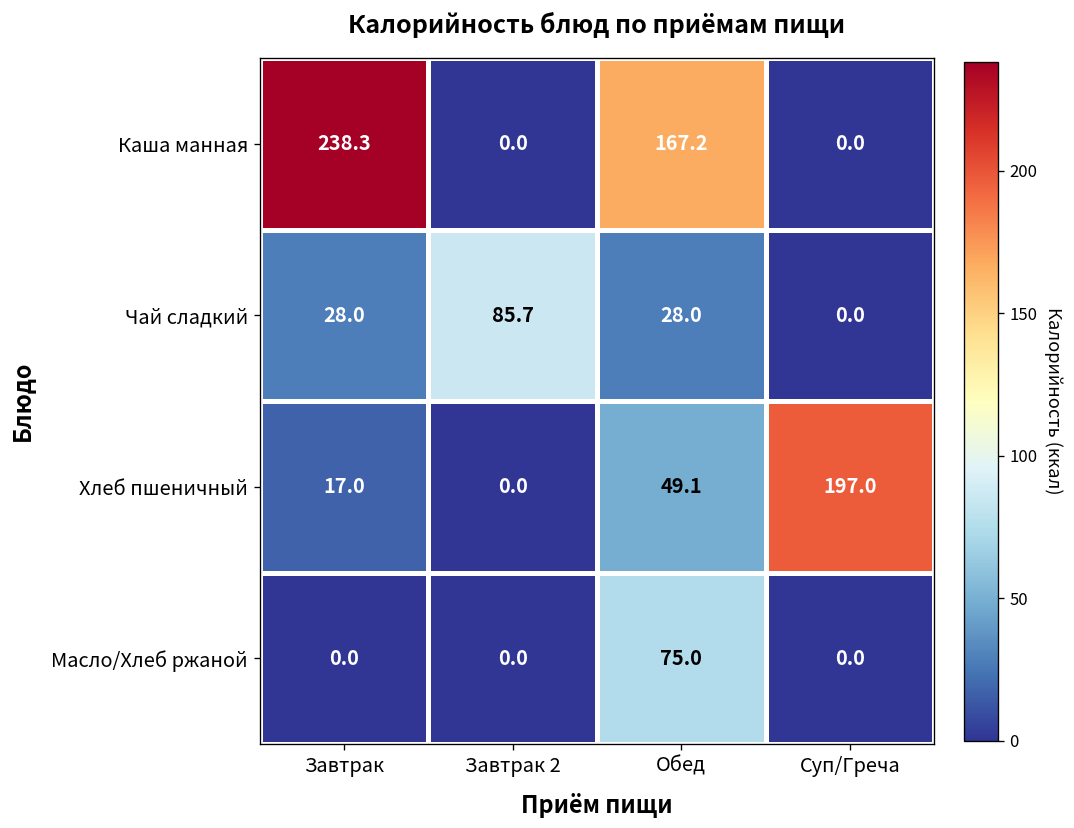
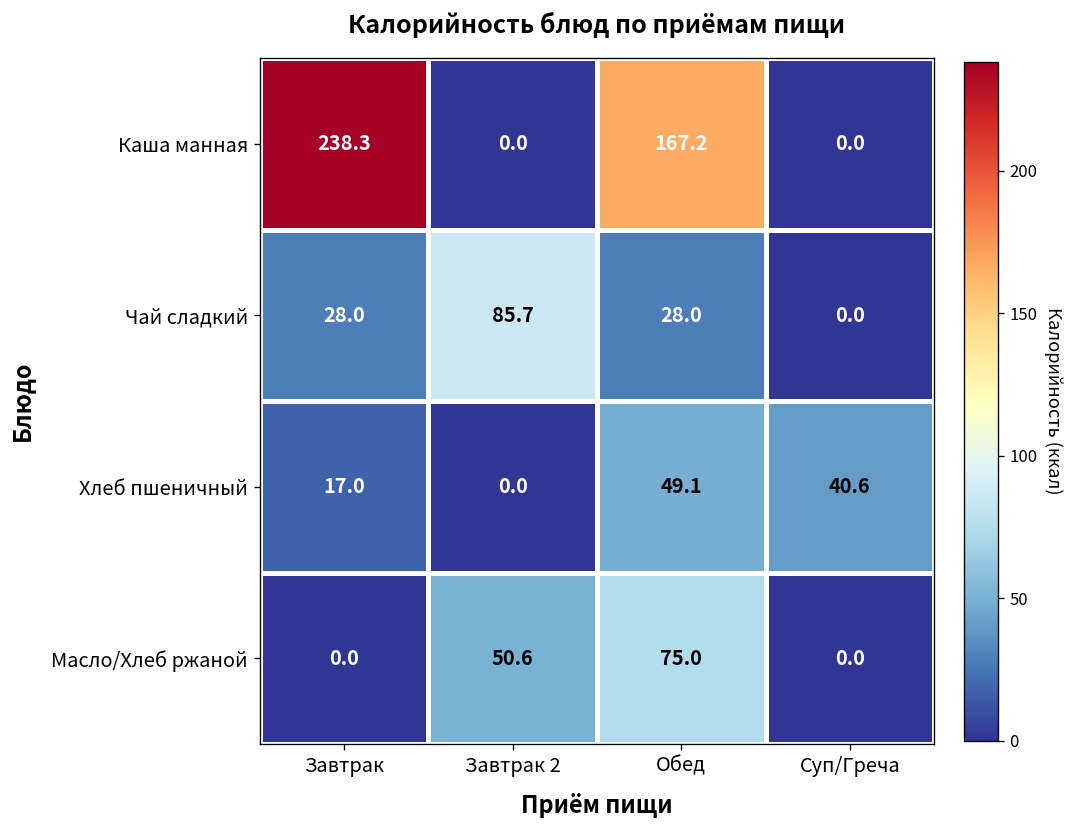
Хлеб пшеничный, Суп/Греча: 197.0 -> 40.6
Масло/Хлеб ржаной, Завтрак 2: 0.0 -> 50.6
